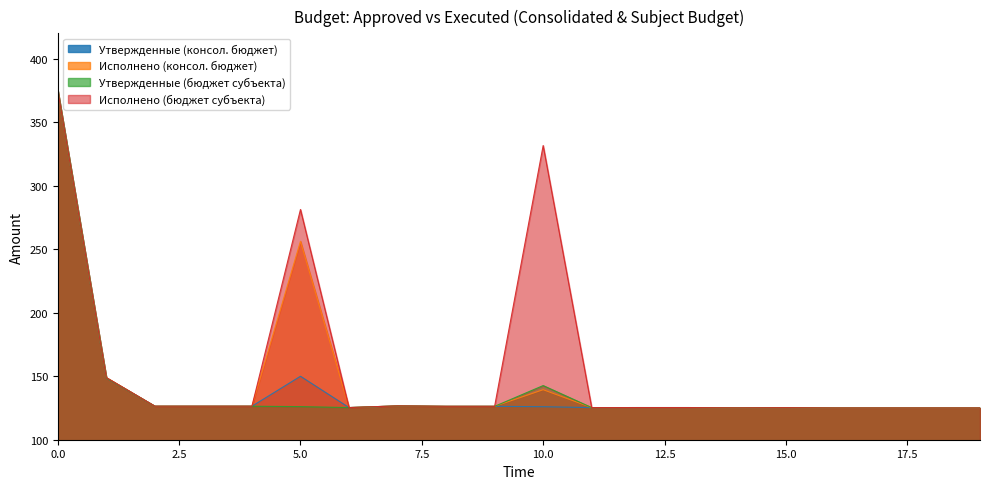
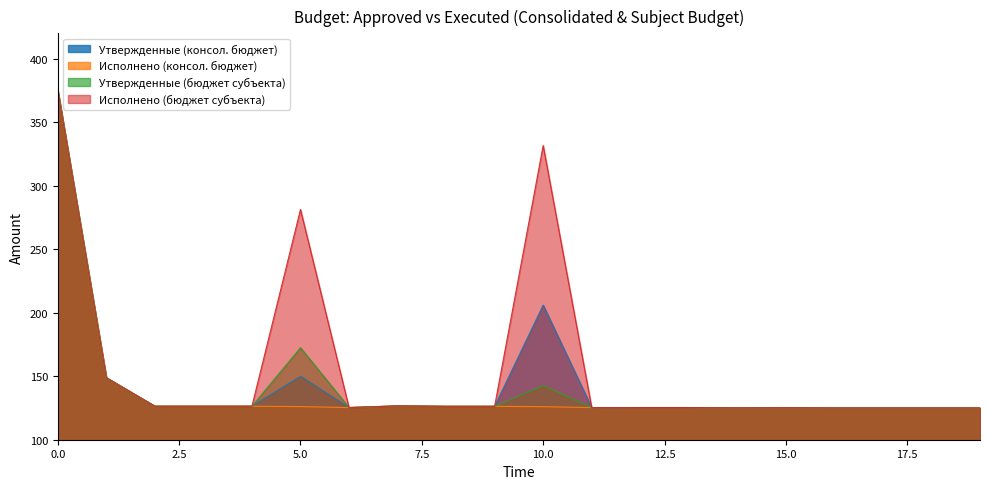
Исполнено (консол. бюджет), 5.0: 256 -> 126
Утвержденные (бюджет субъекта), 5.0: 126 -> 172
Утвержденные (консол. бюджет), 10.0: 126 -> 206
Исполнено (консол. бюджет), 10.0: 139 -> 126
